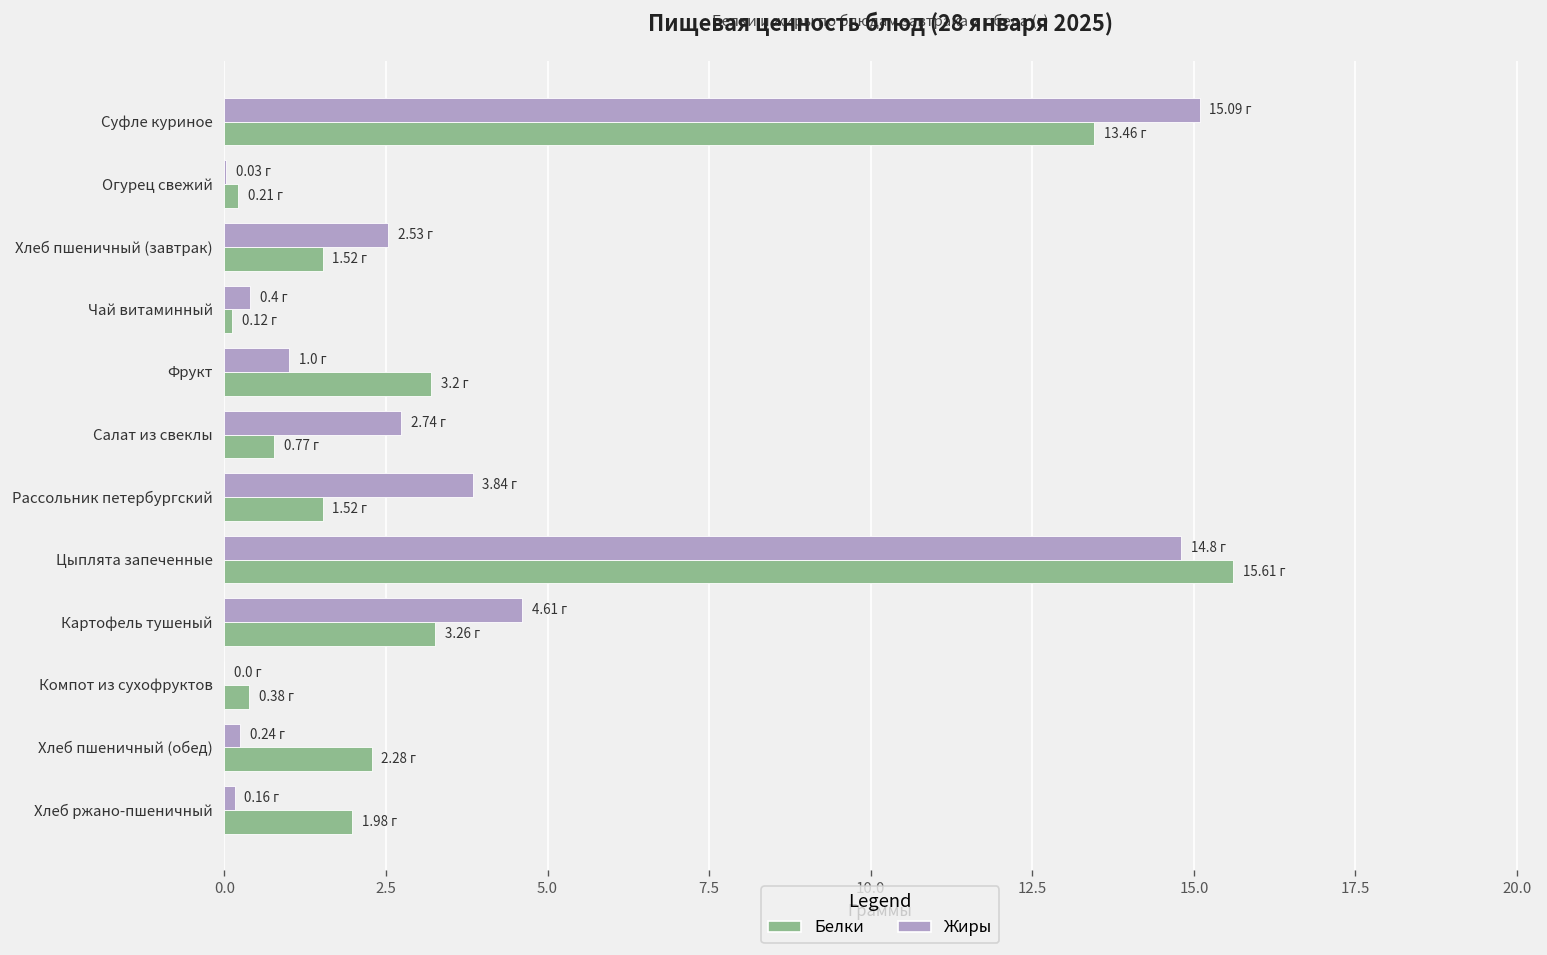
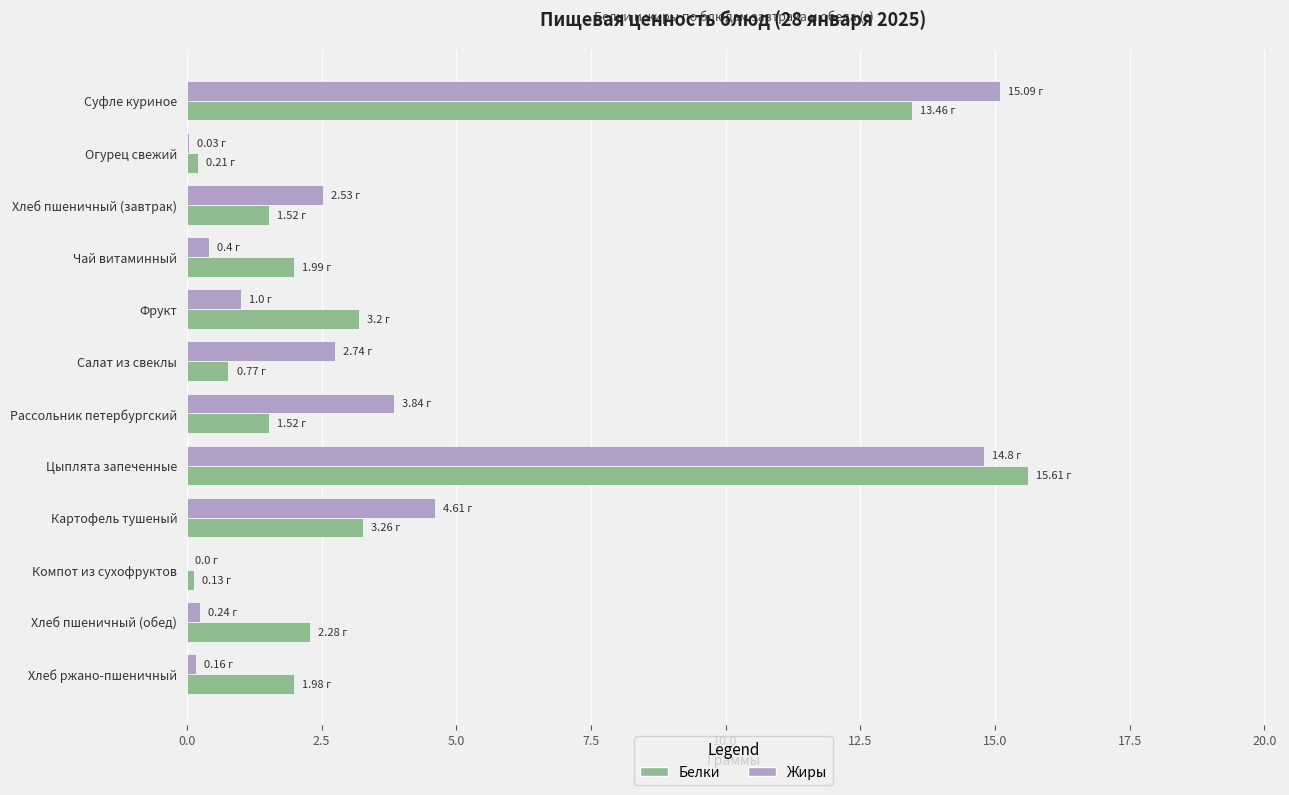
Белки, Чай витаминный: 0.12 -> 1.99
Белки, Компот из сухофруктов: 0.38 -> 0.13
